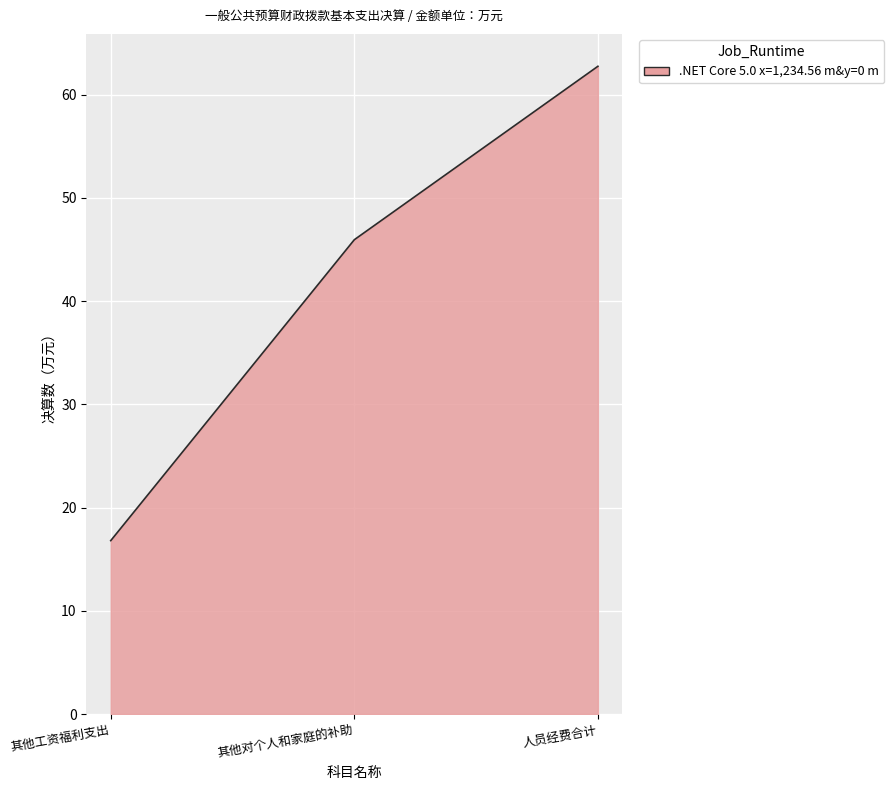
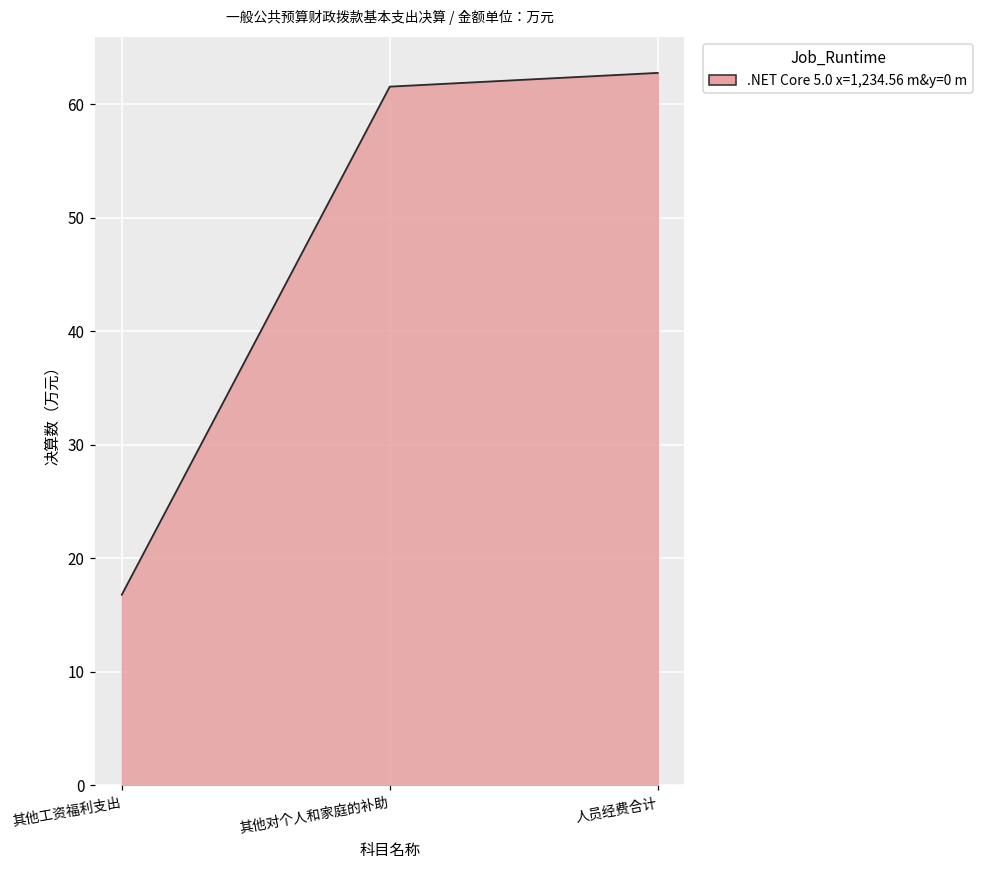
其他对个人和家庭的补助: 46.0 -> 61.5
